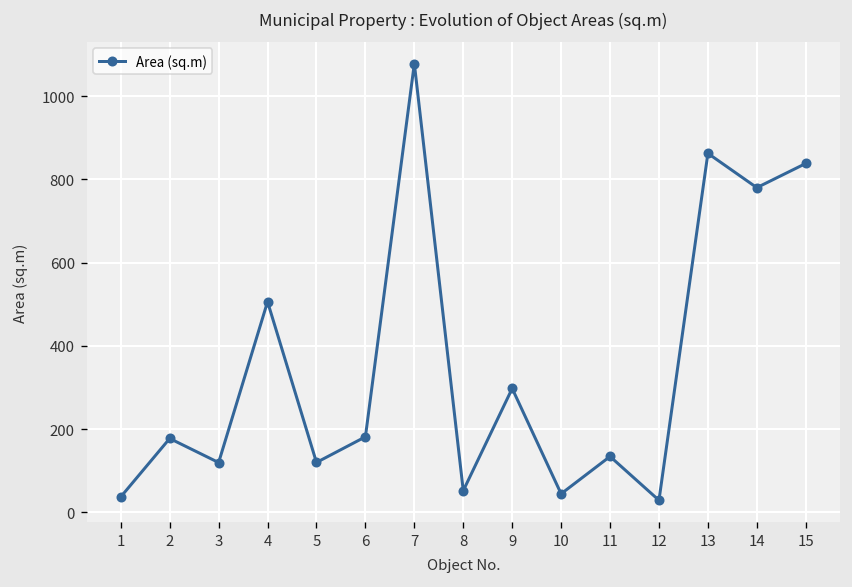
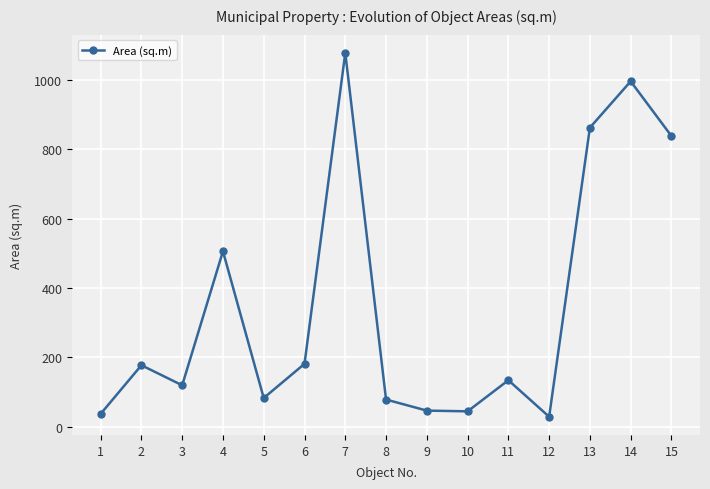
5: 120 -> 80
8: 50 -> 80
9: 300 -> 50
14: 780 -> 1000
